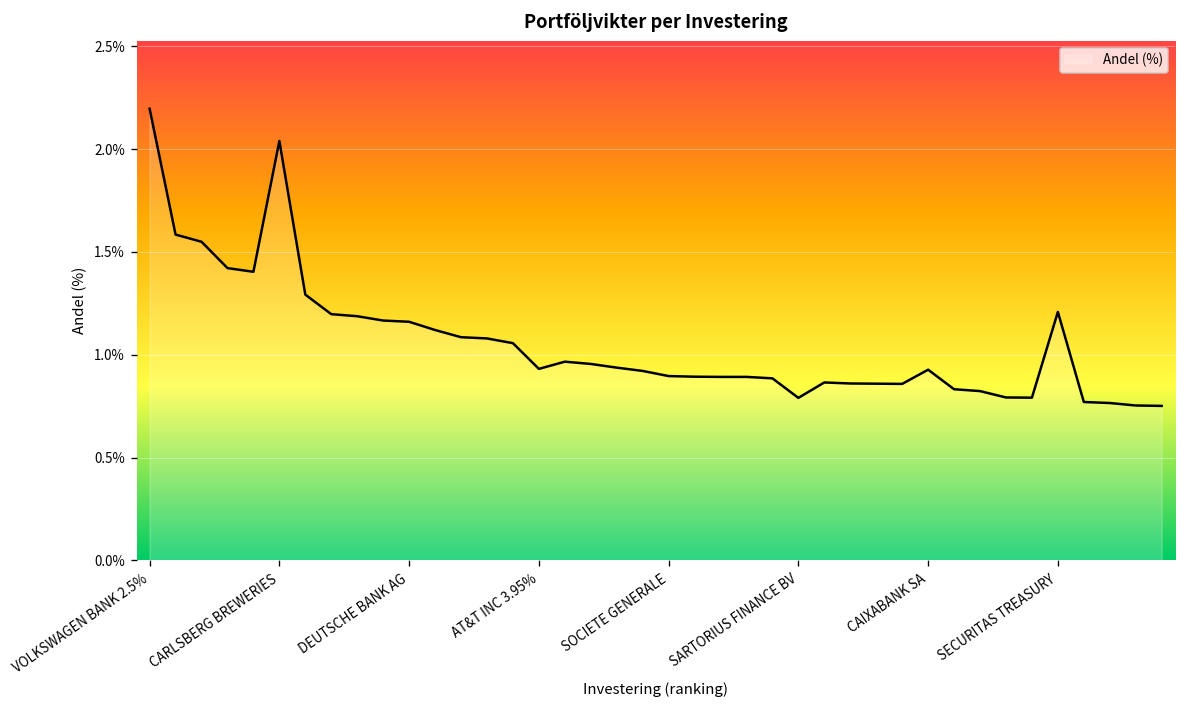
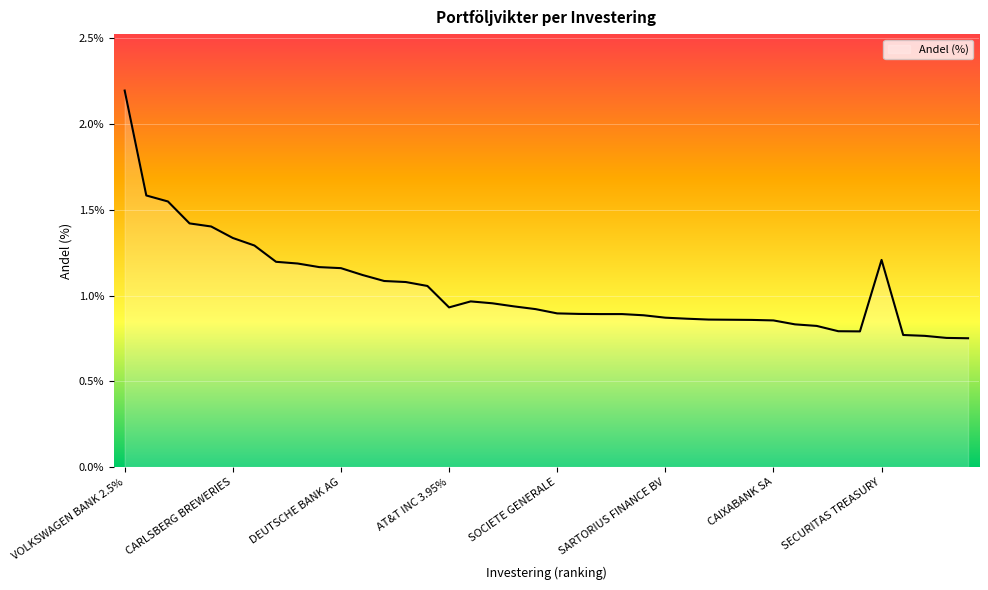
CARLSBERG BREWERIES: 2.04% -> 1.34%
SARTORIUS FINANCE BV: 0.79% -> 0.87%
CAIXABANK SA: 0.93% -> 0.86%
